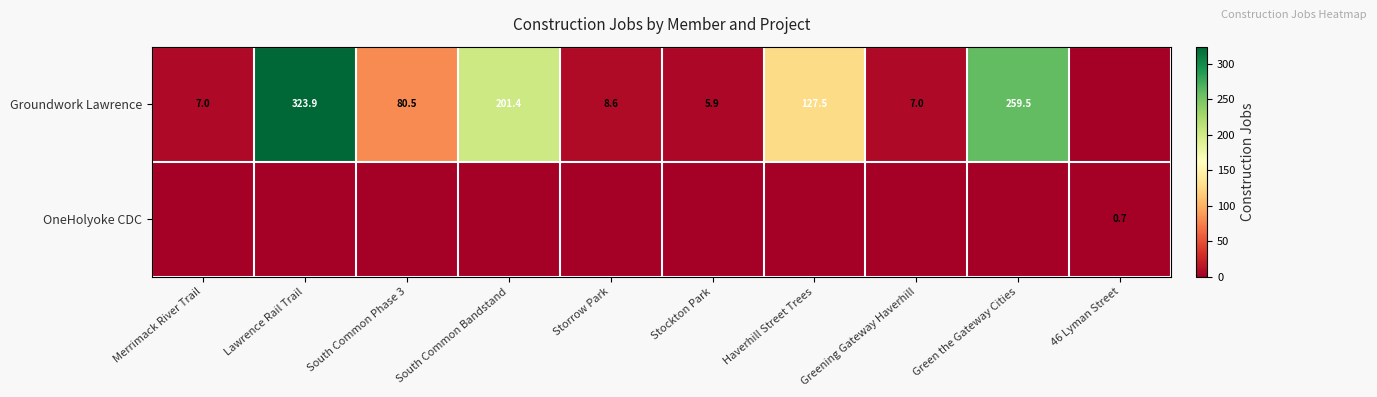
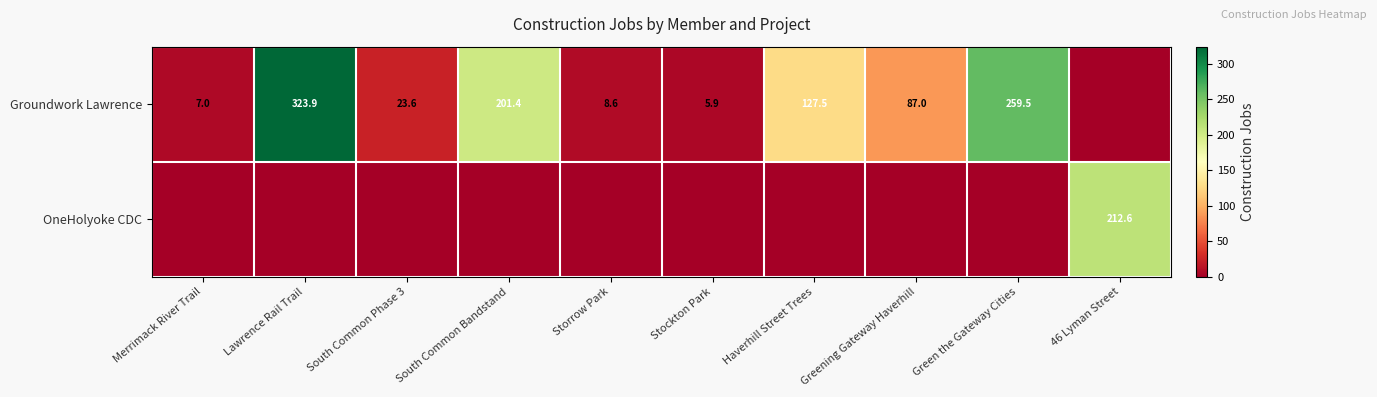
Groundwork Lawrence, South Common Phase 3: 80.5 -> 23.6
Groundwork Lawrence, Greening Gateway Haverhill: 7.0 -> 87.0
OneHolyoke CDC, 46 Lyman Street: 0.7 -> 212.6
